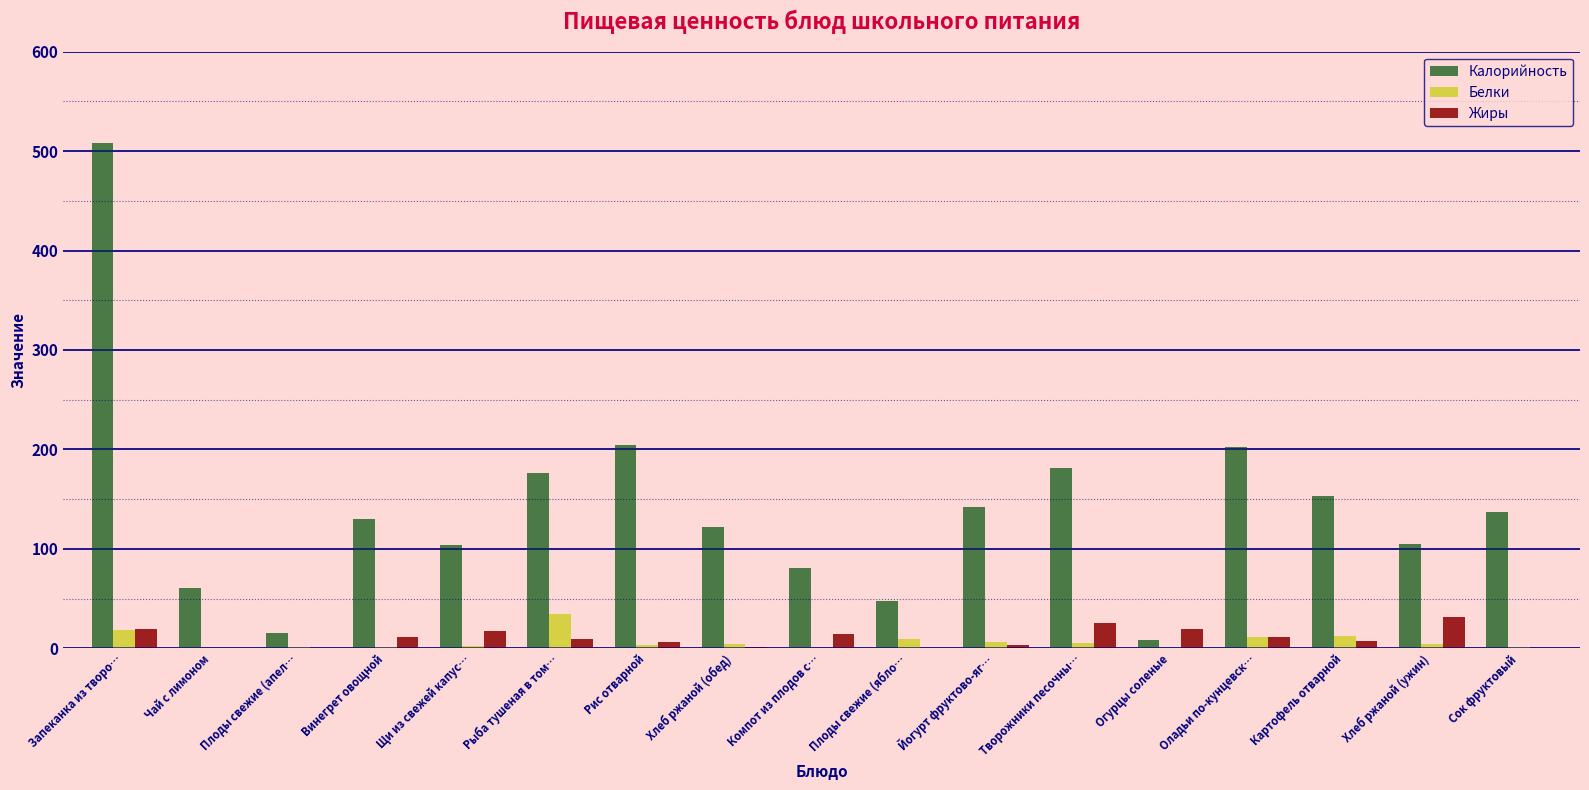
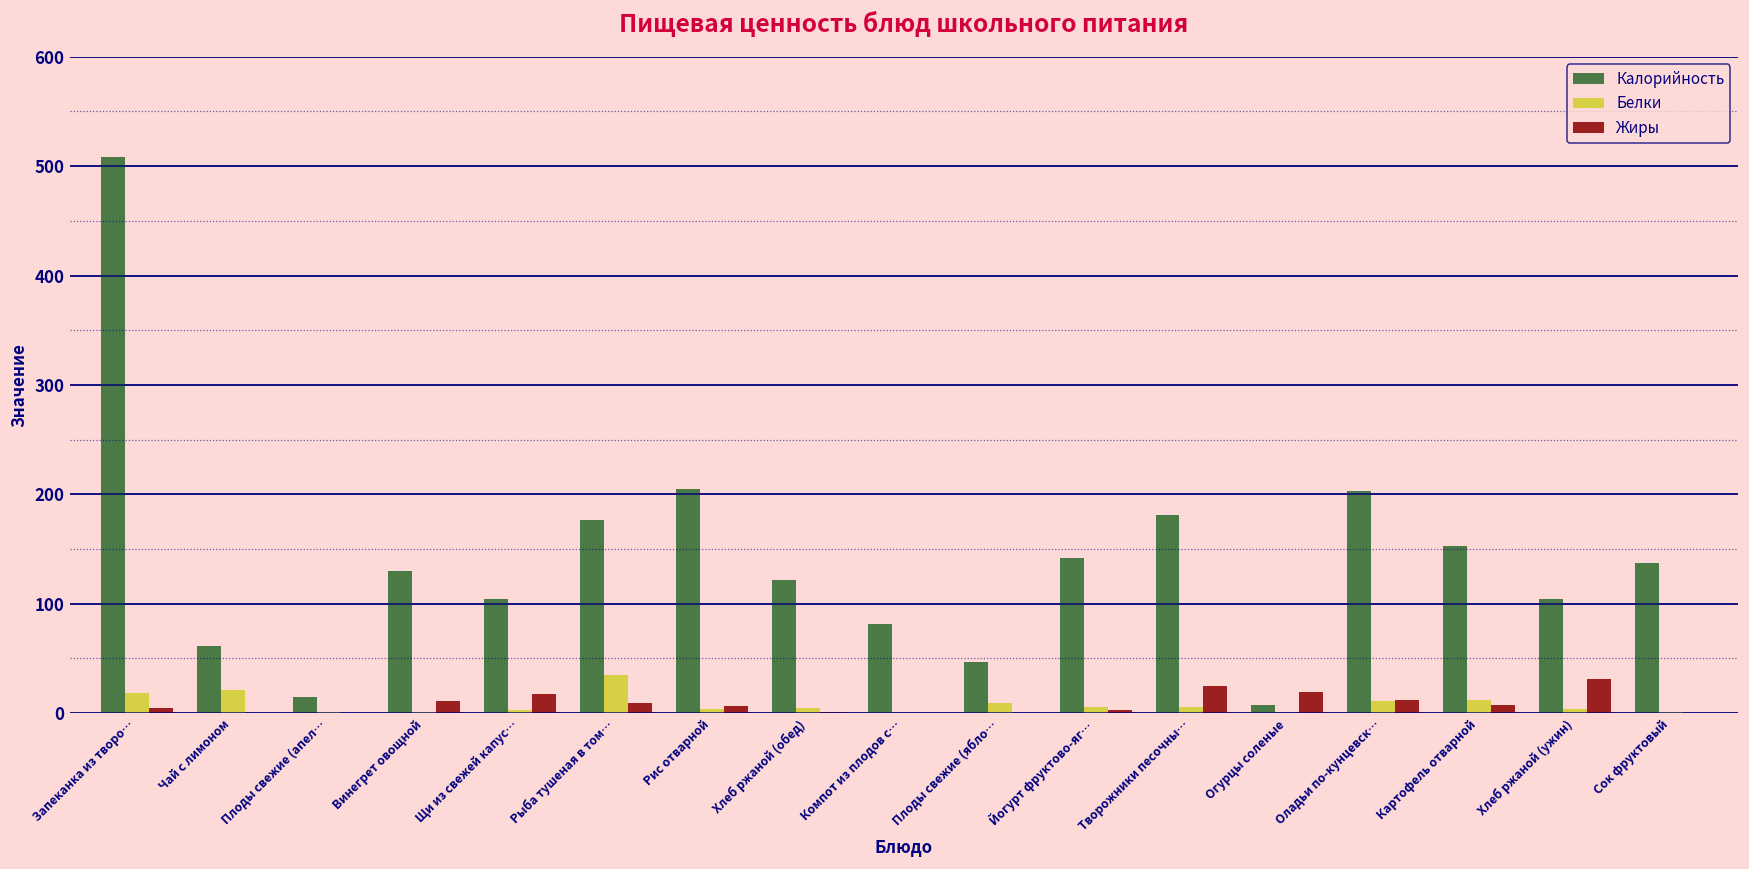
Жиры, Запеканка из творо…: 20 -> 0
Белки, Чай с лимоном: 0 -> 20
Жиры, Компот из плодов с…: 10 -> 0
